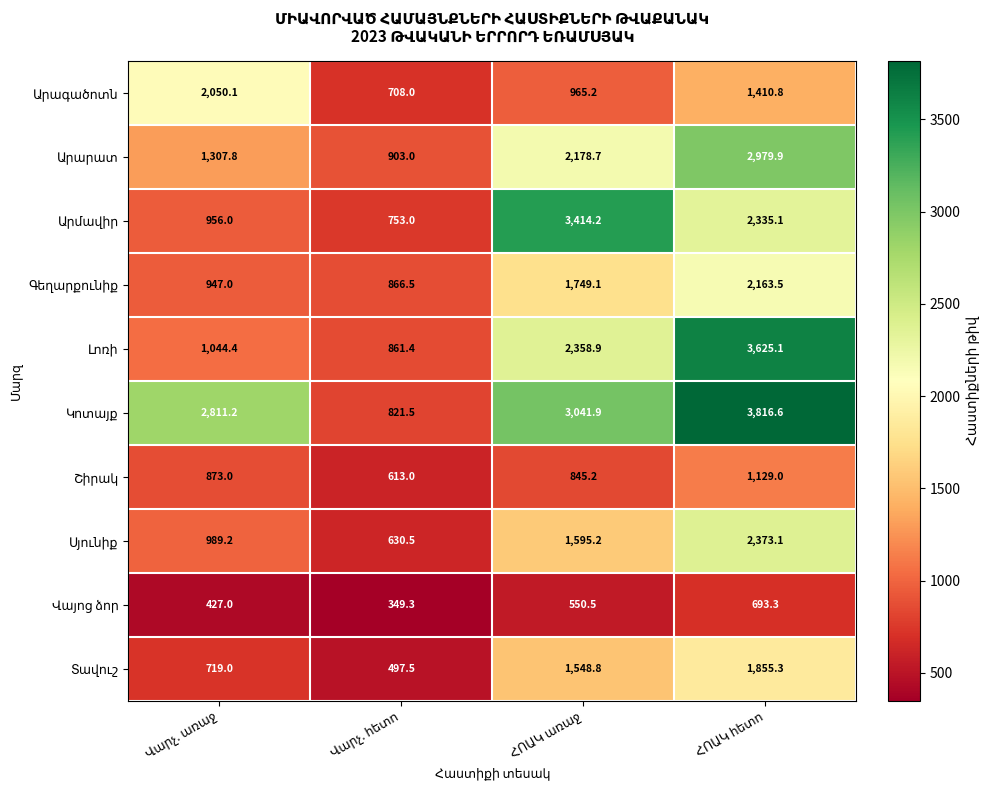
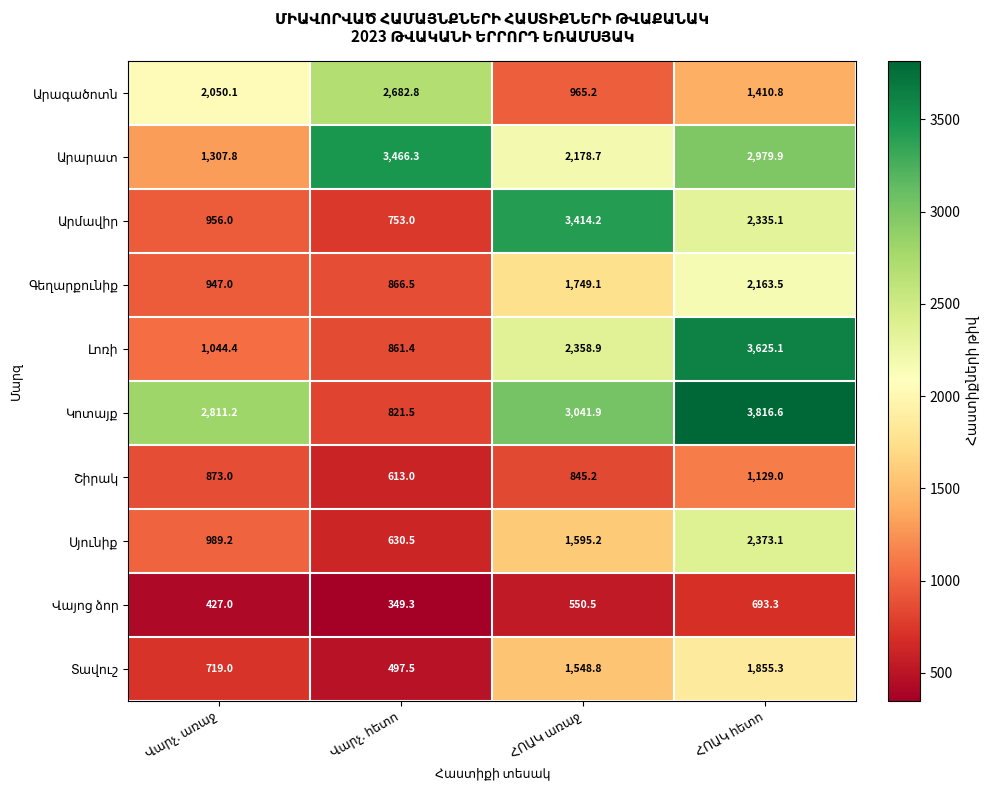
Արագածոտն, Վարչ. հետո: 708.0 -> 2,682.8
Արարատ, Վարչ. հետո: 903.0 -> 3,466.3
